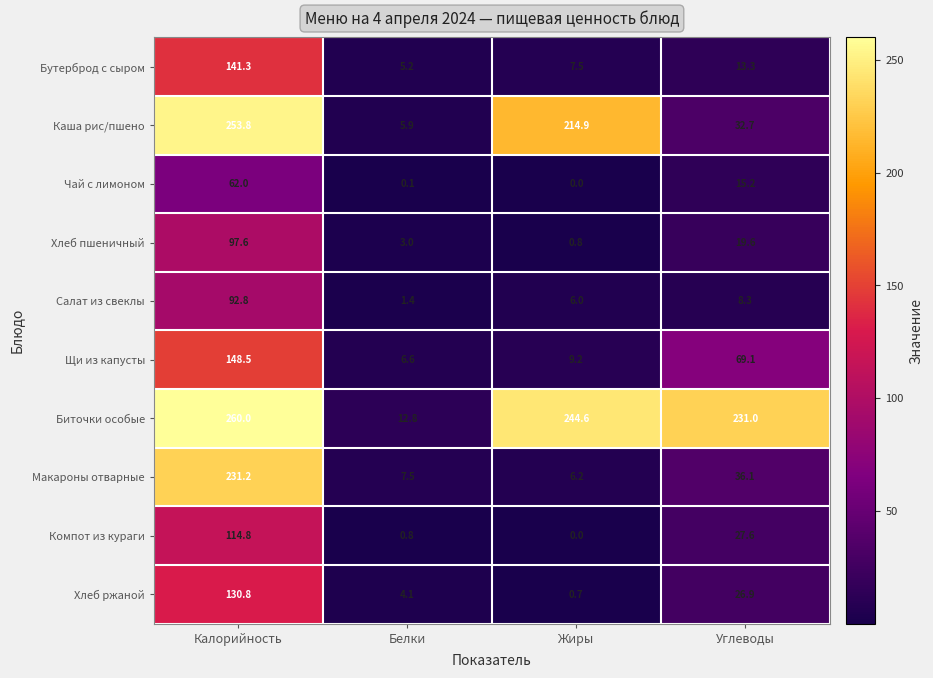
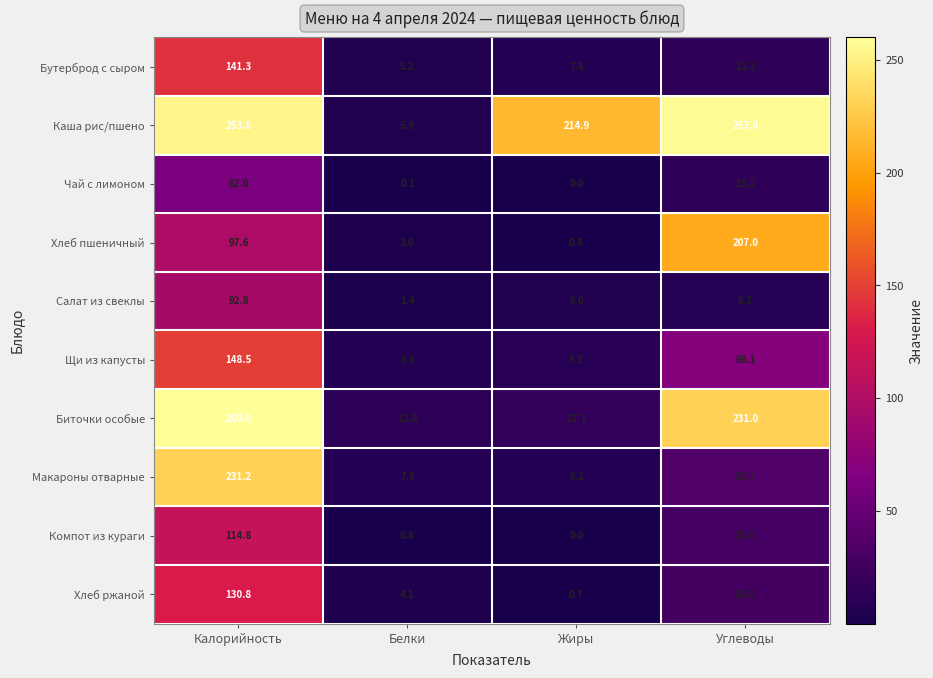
Каша рис/пшено, Углеводы: 32.7 -> 257.0
Хлеб пшеничный, Углеводы: 19.6 -> 207.0
Биточки особые, Жиры: 244.6 -> 17.1
